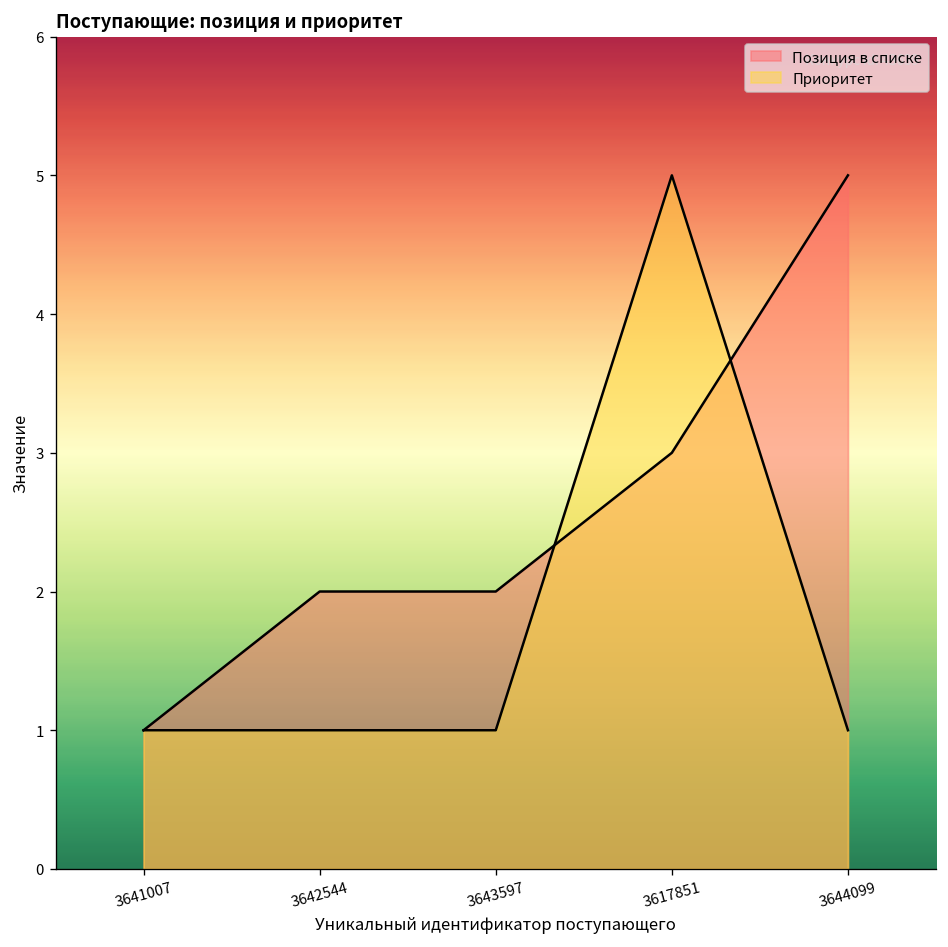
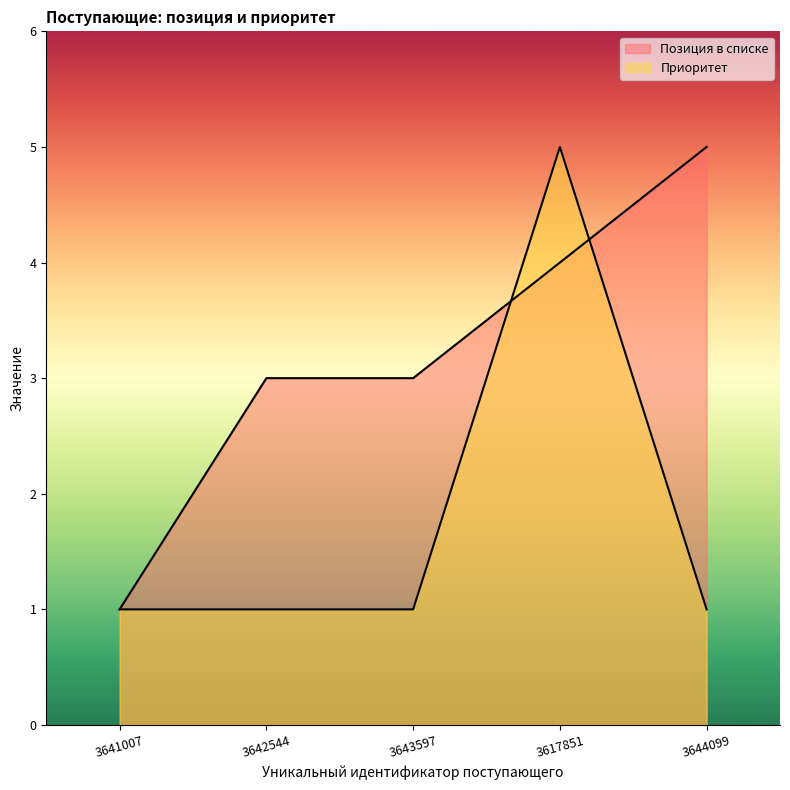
Позиция в списке, 3642544: 2 -> 3
Позиция в списке, 3643597: 2 -> 3
Позиция в списке, 3617851: 3 -> 4
